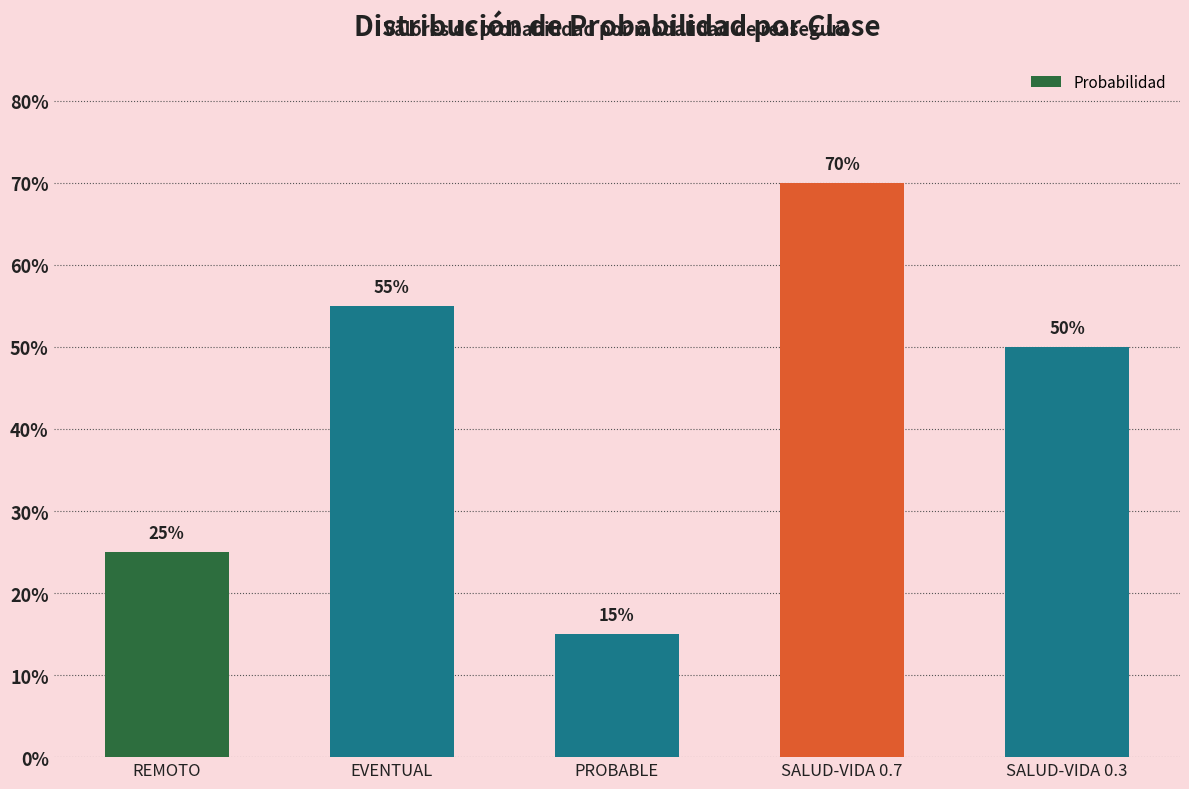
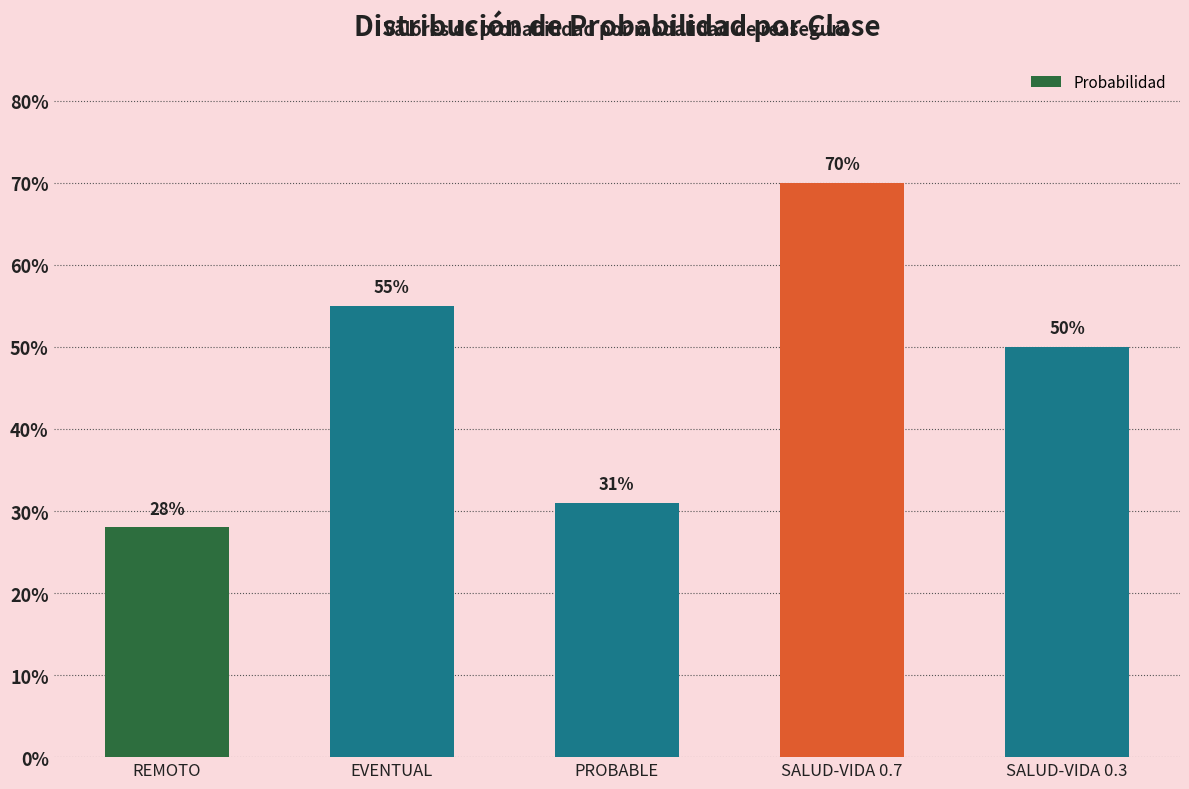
REMOTO: 25% -> 28%
PROBABLE: 15% -> 31%
